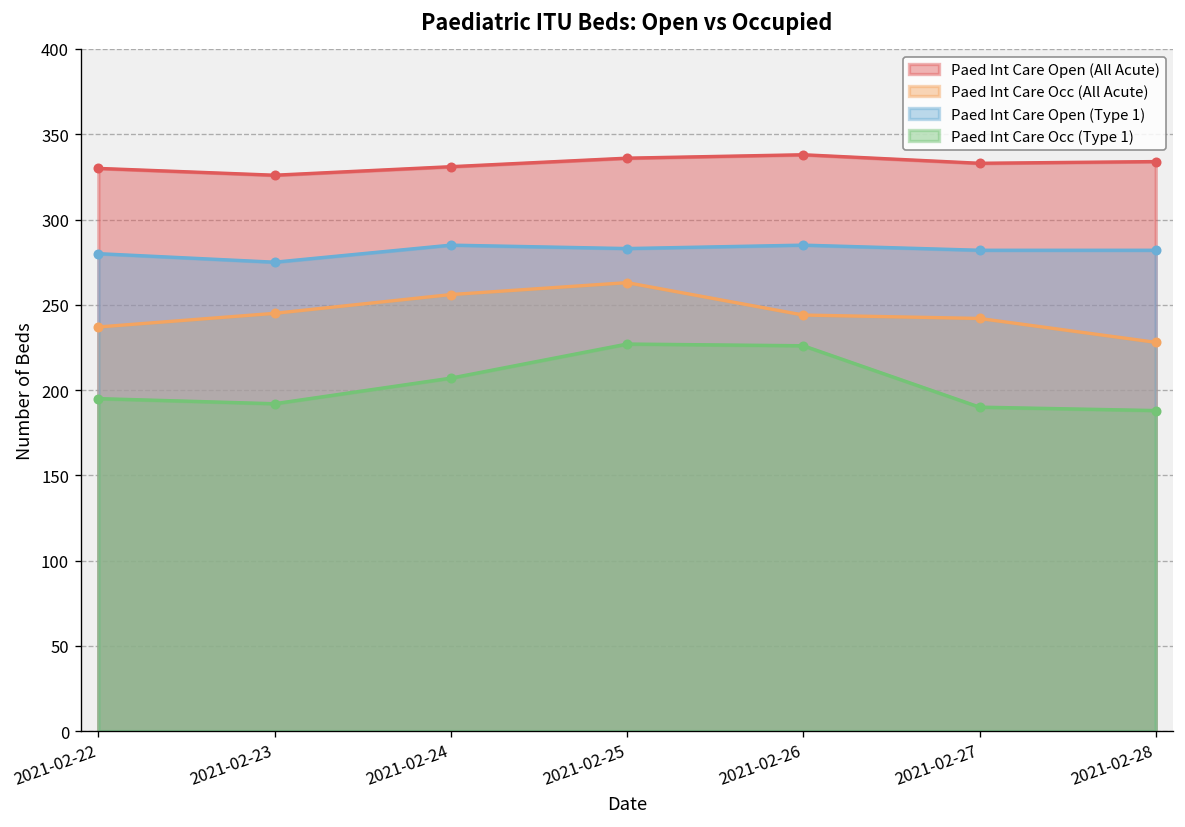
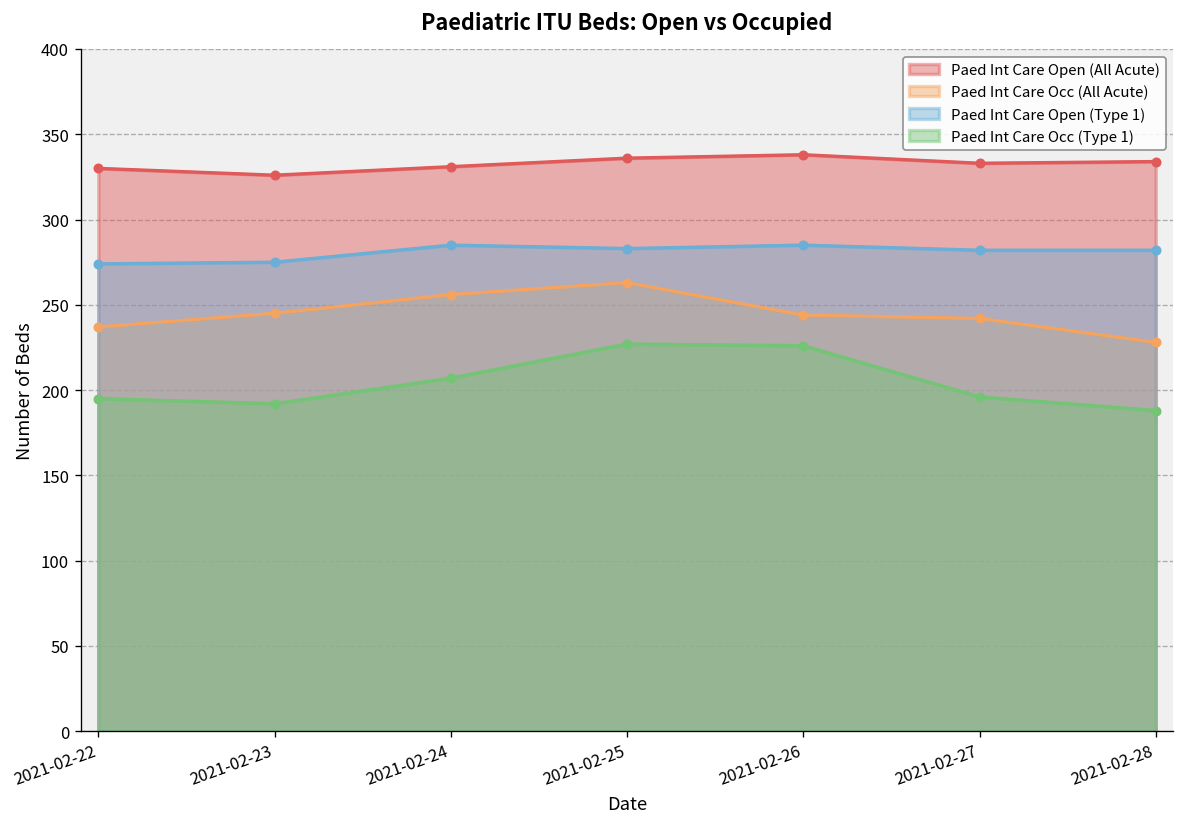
Paed Int Care Open (Type 1), 2021-02-22: 280 -> 274
Paed Int Care Occ (Type 1), 2021-02-27: 190 -> 196
